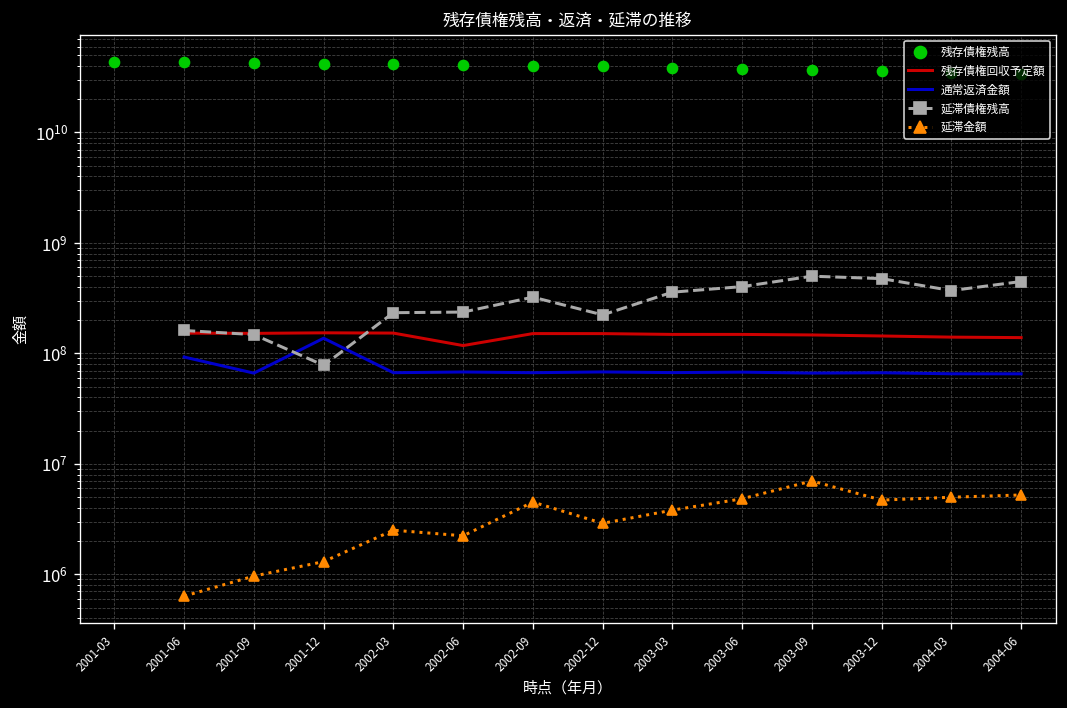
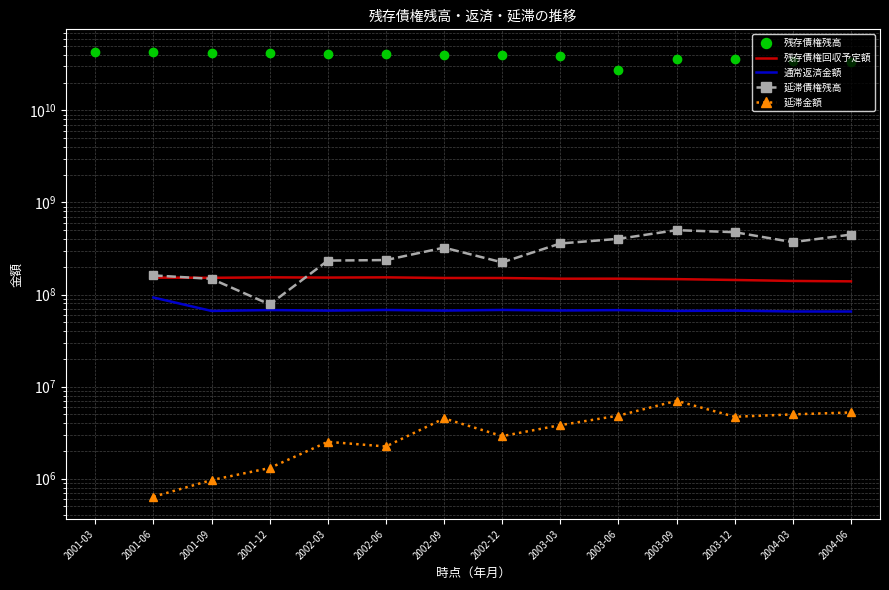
通常返済金額, 2001-12: 140000000 -> 70000000
残存債権回収予定額, 2002-06: 120000000 -> 150000000
残存債権残高, 2003-06: 38000000000 -> 27000000000
